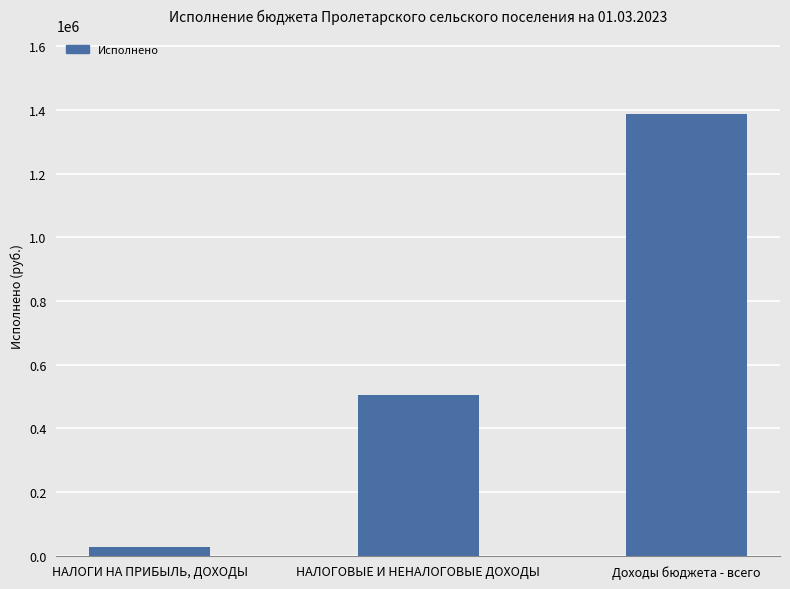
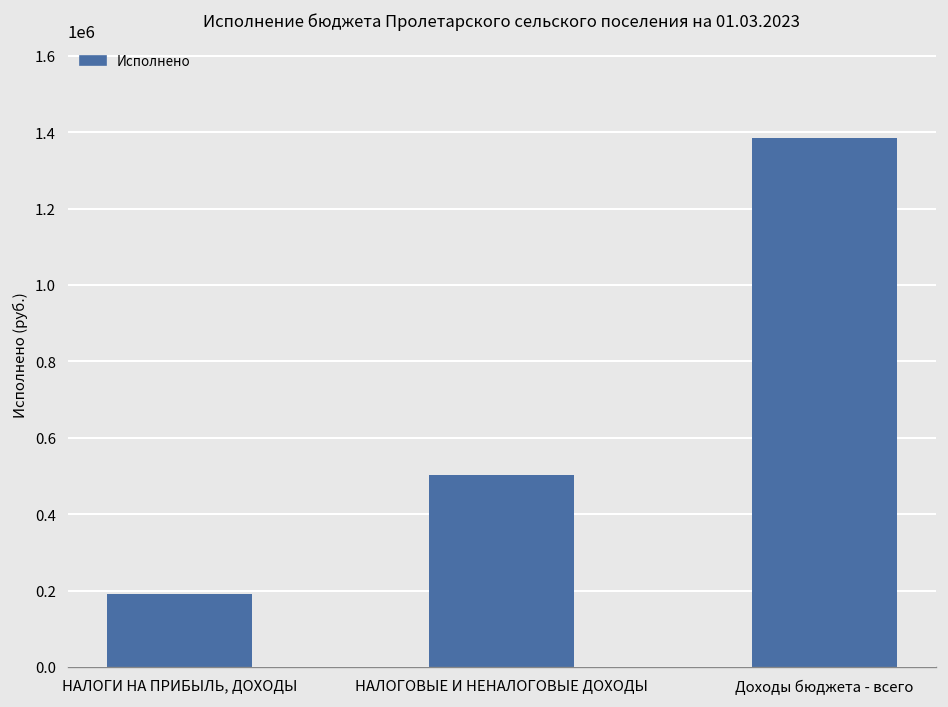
НАЛОГИ НА ПРИБЫЛЬ, ДОХОДЫ: 30000 -> 190000
